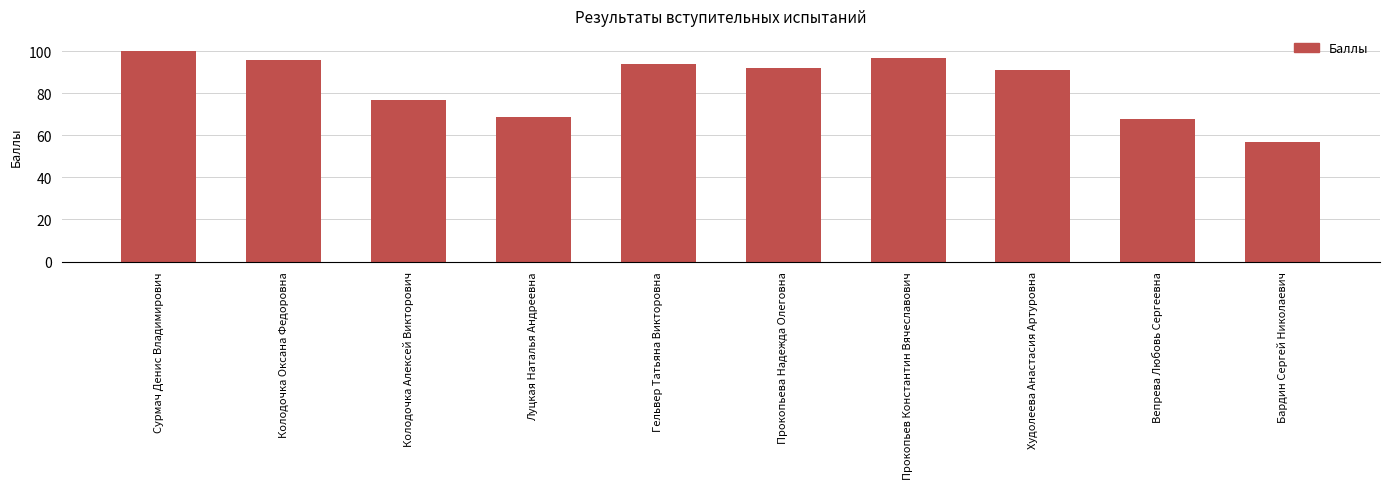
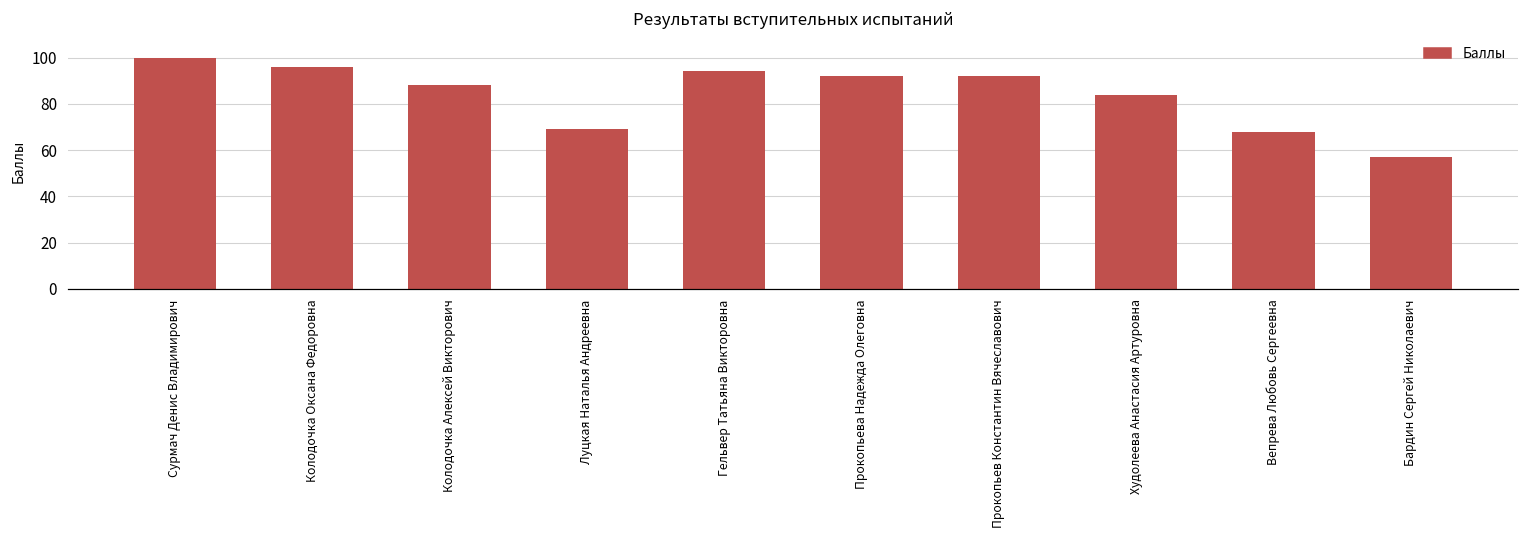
Колодочка Алексей Викторович: 77 -> 88
Прокопьев Константин Вячеславович: 97 -> 92
Худолеева Анастасия Артуровна: 91 -> 84
